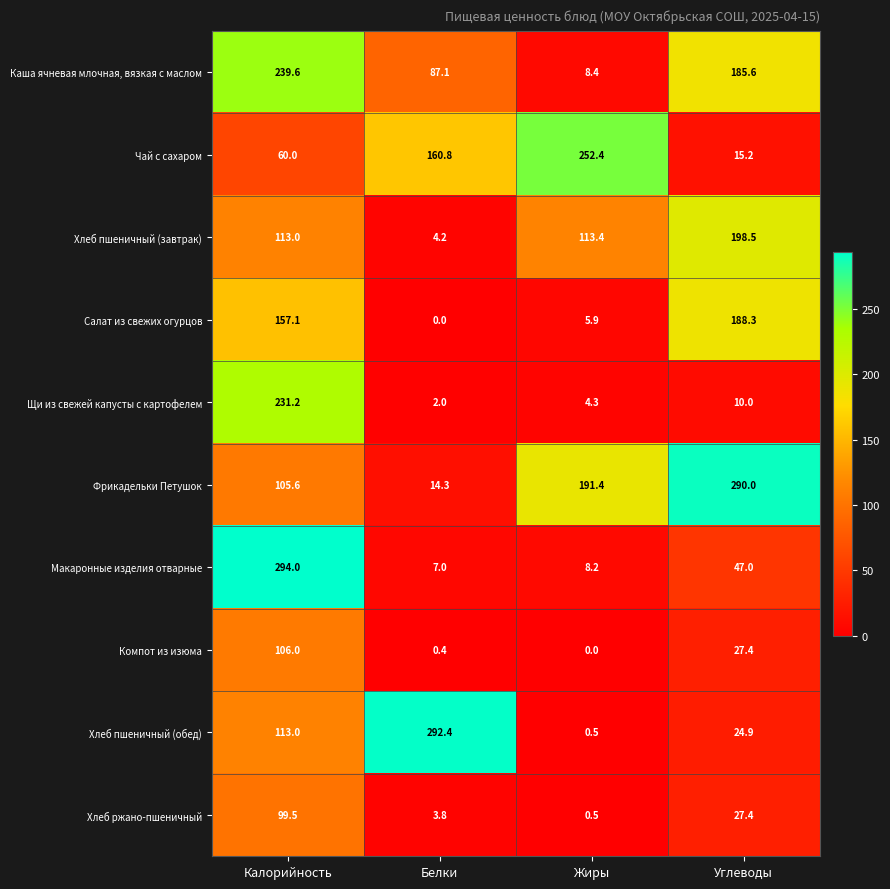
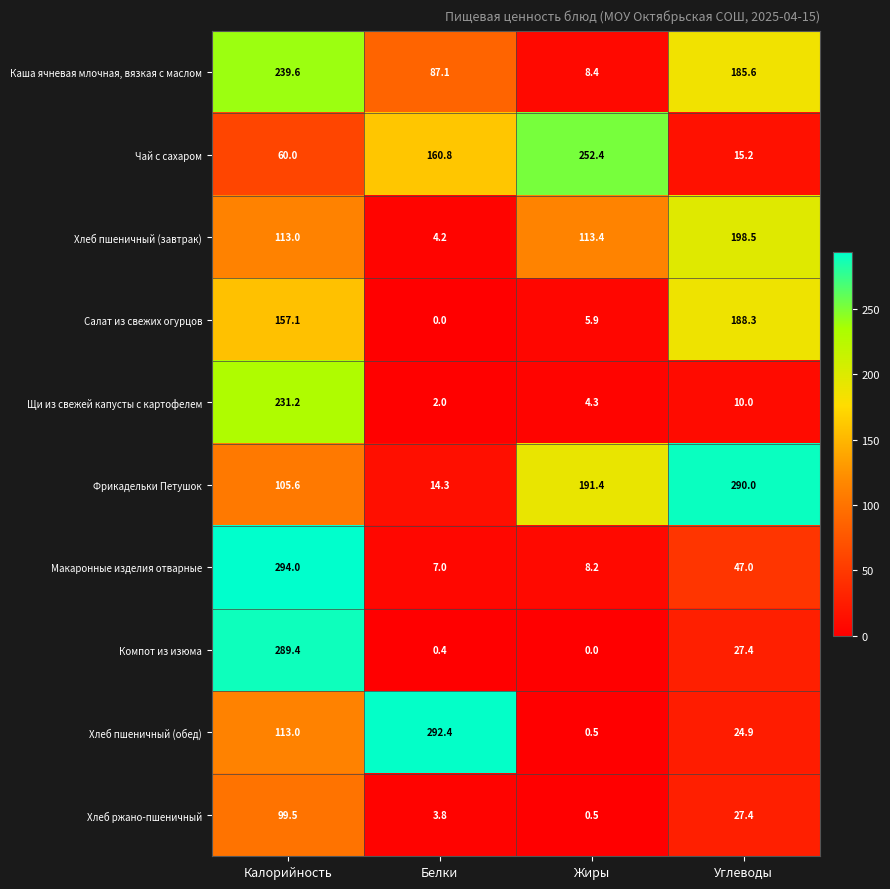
Компот из изюма, Калорийность: 106.0 -> 289.4
